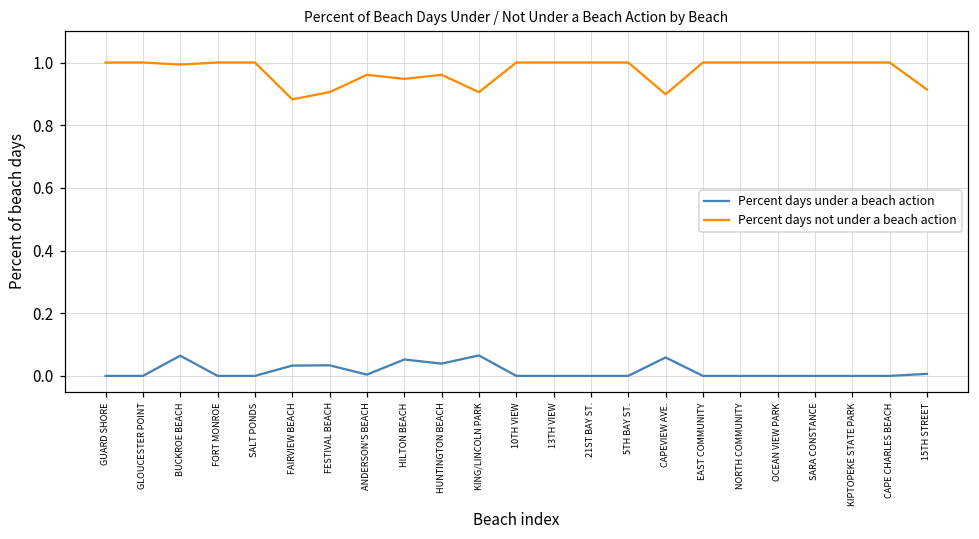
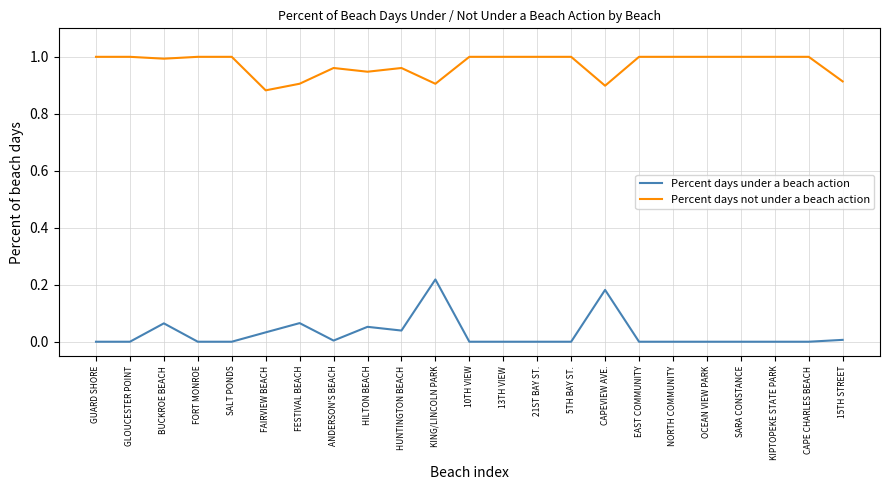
Percent days under a beach action, FESTIVAL BEACH: 0.03 -> 0.07
Percent days under a beach action, KING/LINCOLN PARK: 0.07 -> 0.22
Percent days under a beach action, CAPEVIEW AVE.: 0.06 -> 0.18
